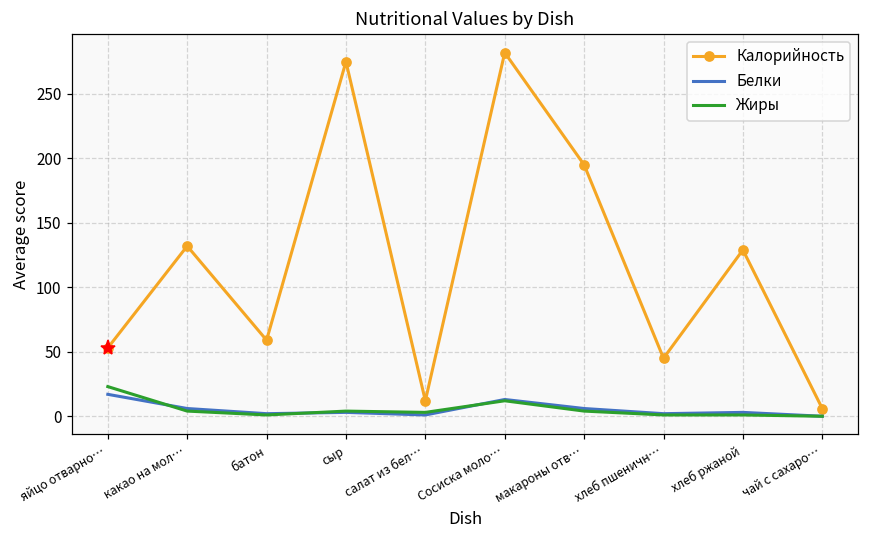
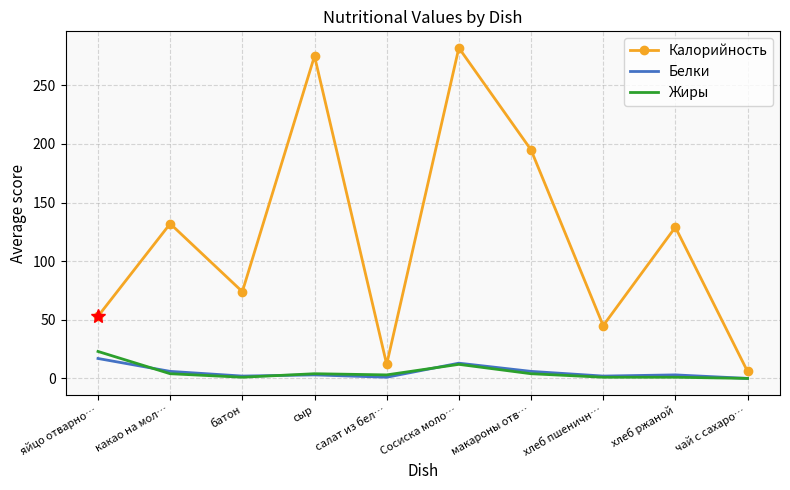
Калорийность, батон: 59 -> 74
